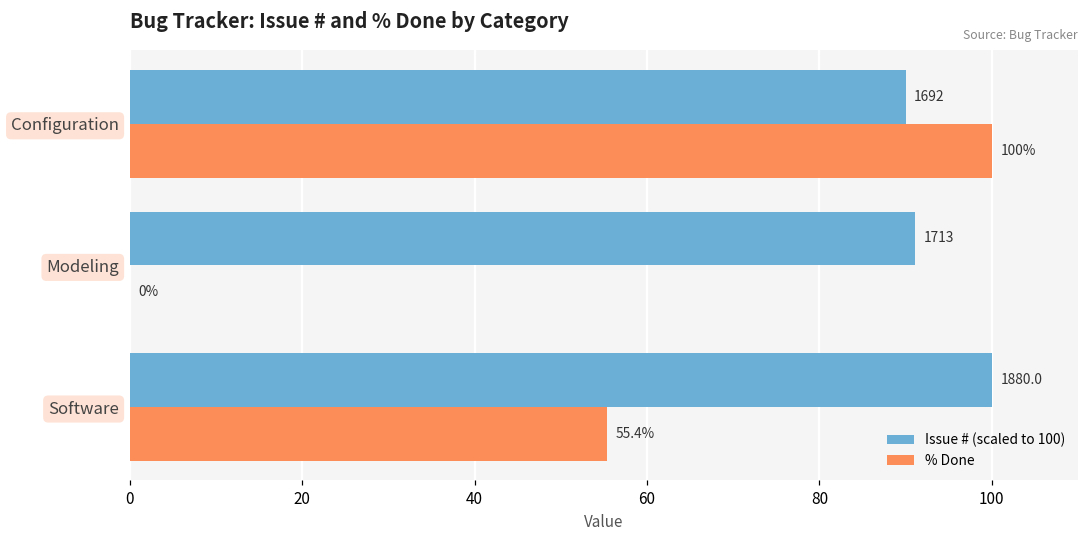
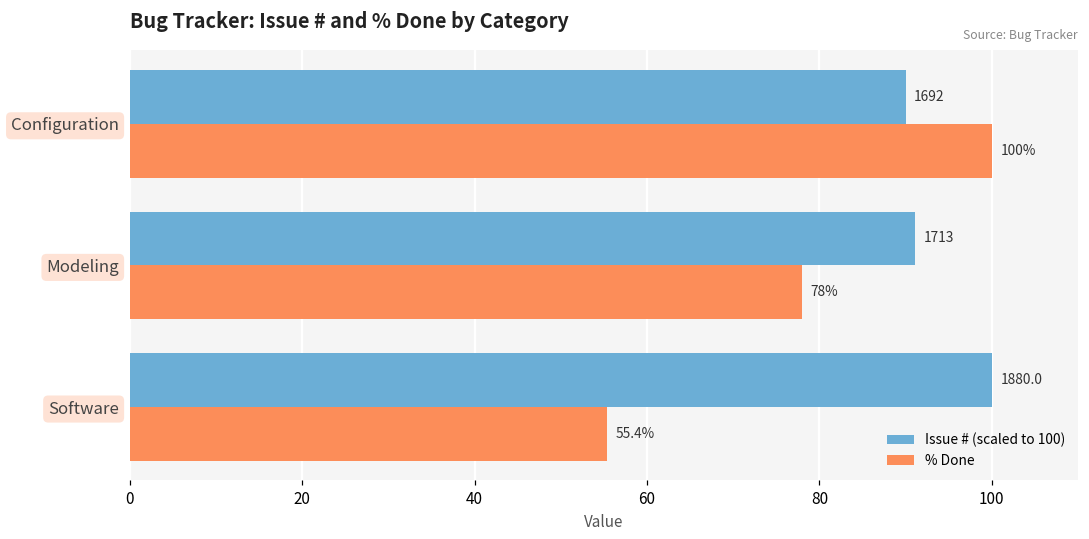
% Done, Modeling: 0% -> 78%
